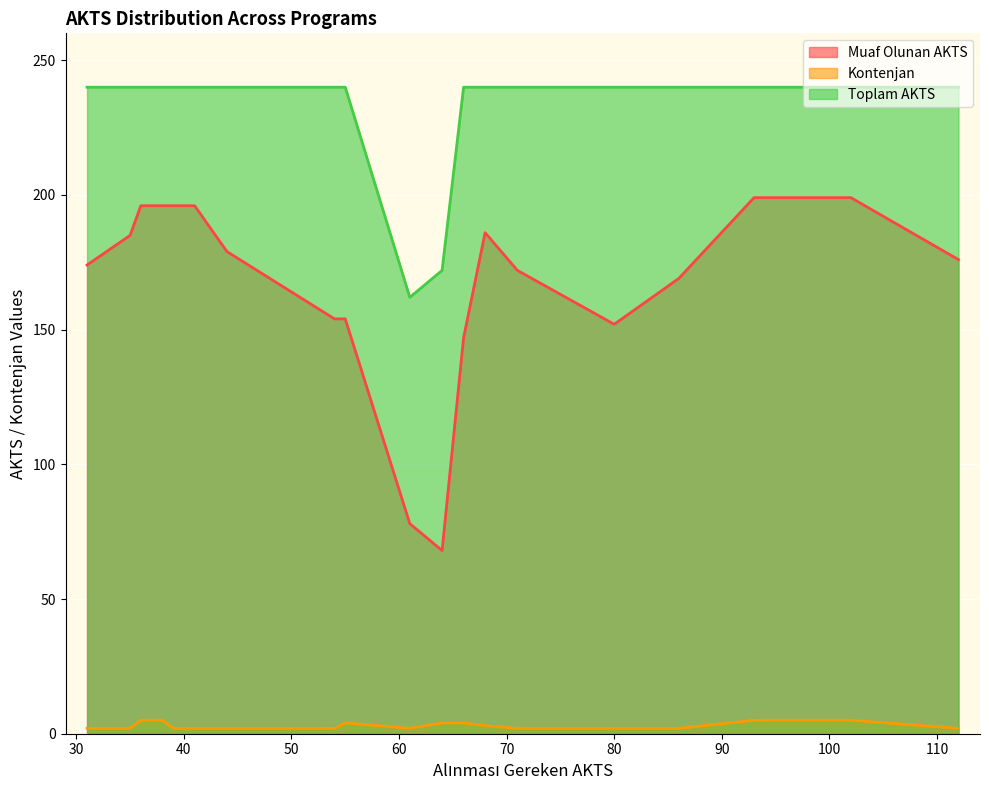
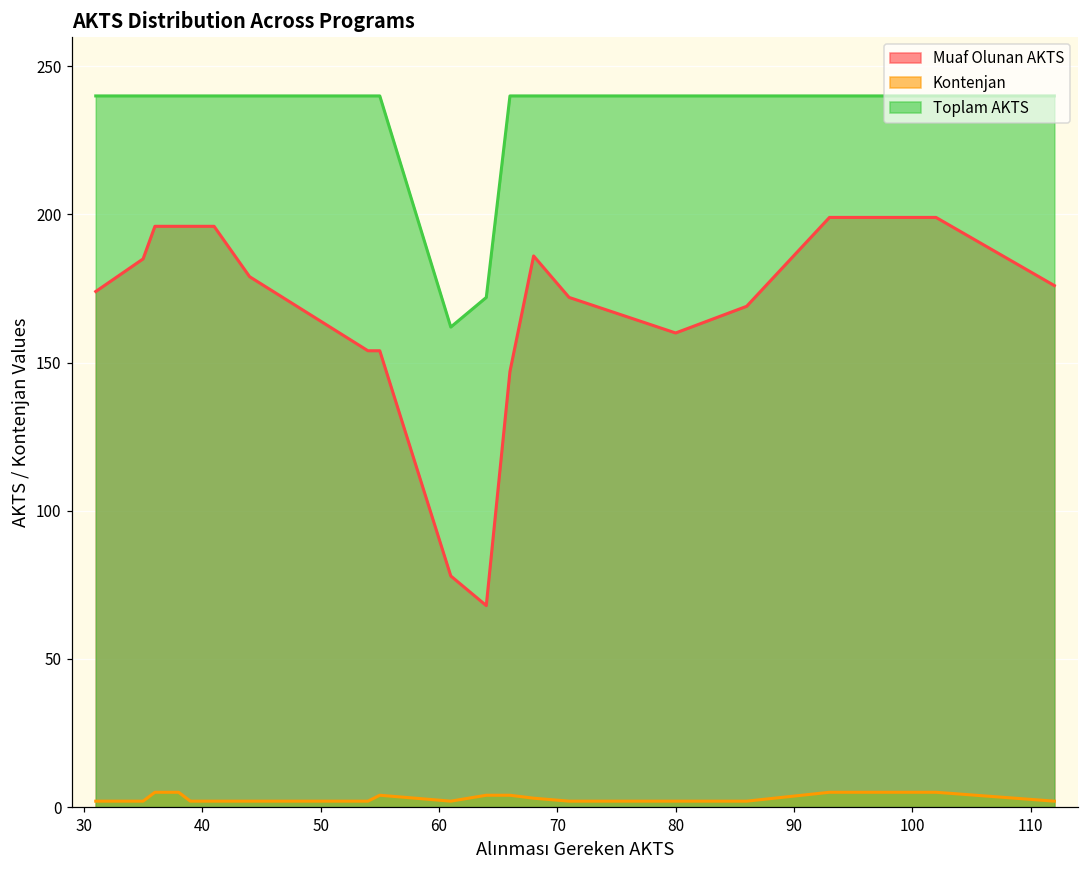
Muaf Olunan AKTS, 80: 152 -> 160
